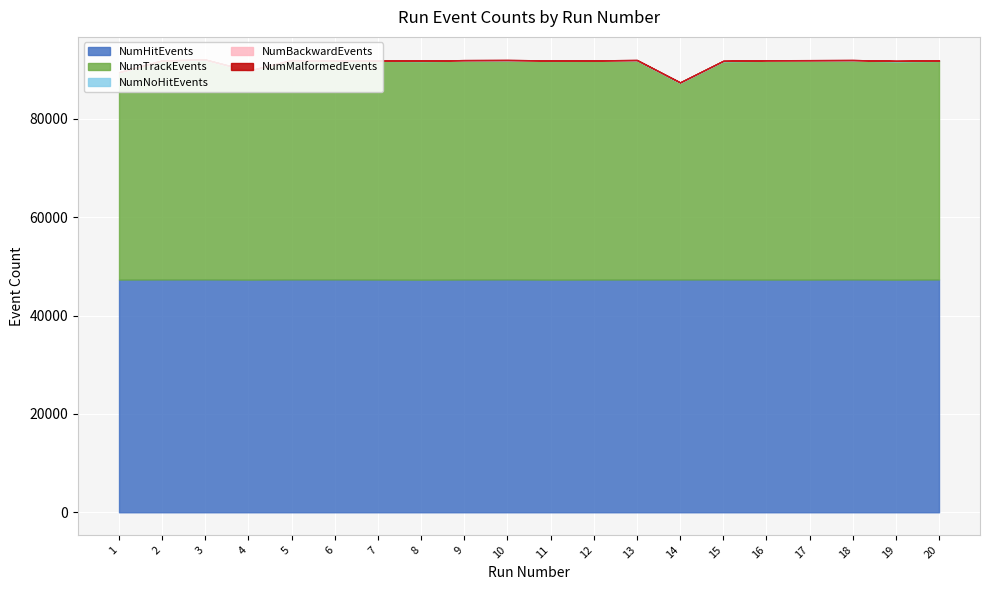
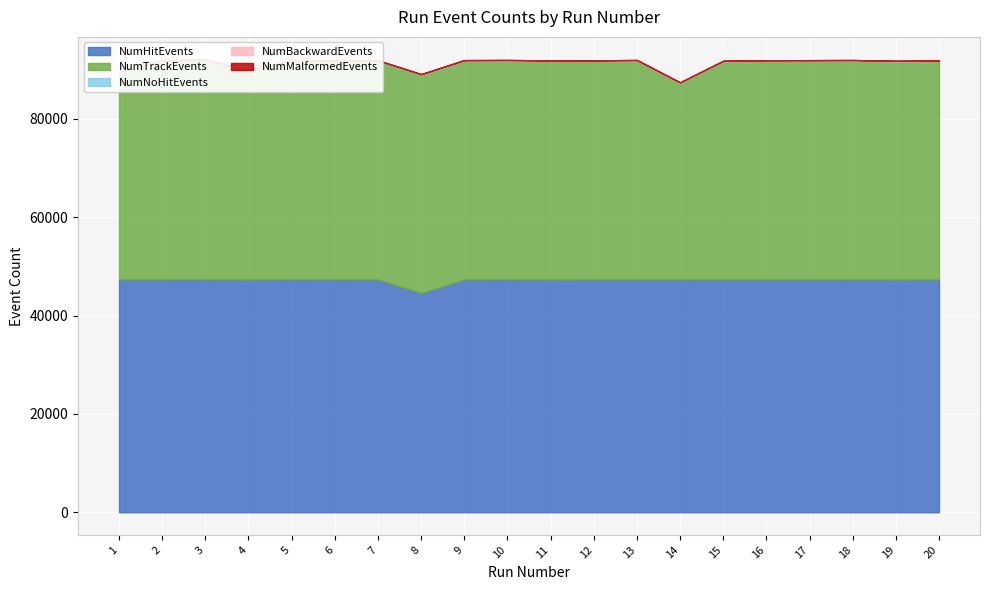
NumHitEvents, 8: 47000 -> 45000
